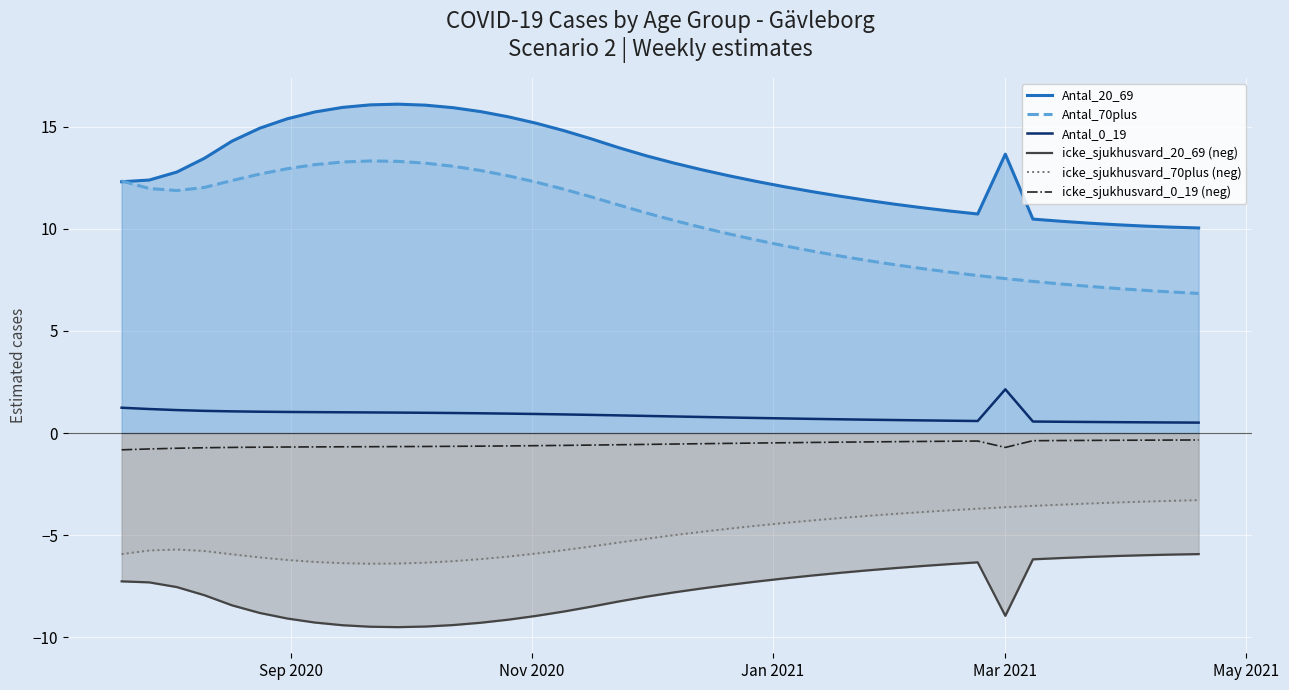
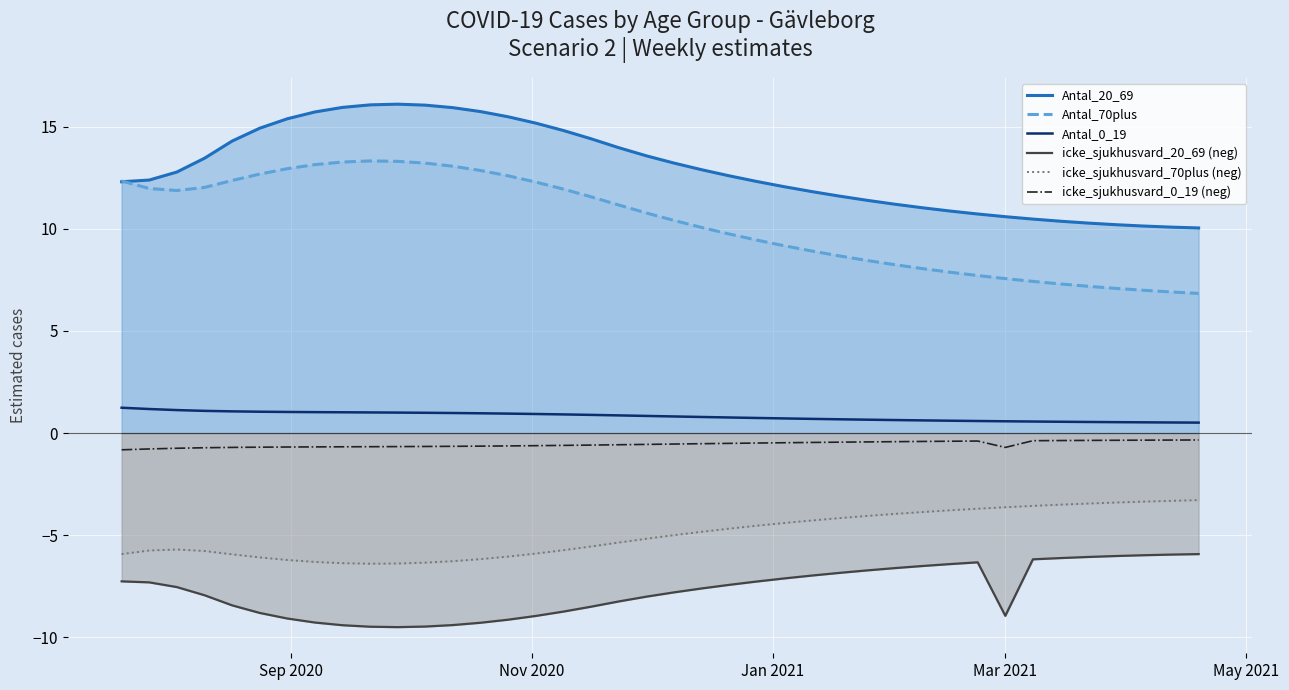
Antal_20_69, Mar 2021: 13.7 -> 10.6
Antal_0_19, Mar 2021: 2.1 -> 0.6
